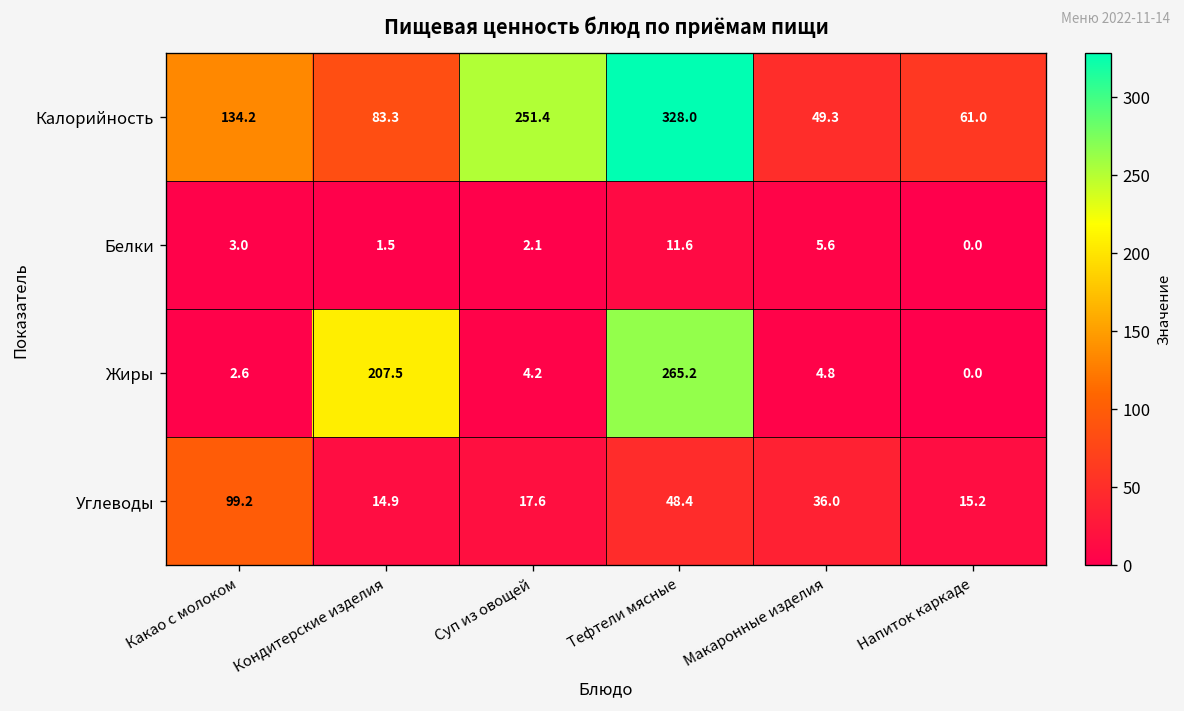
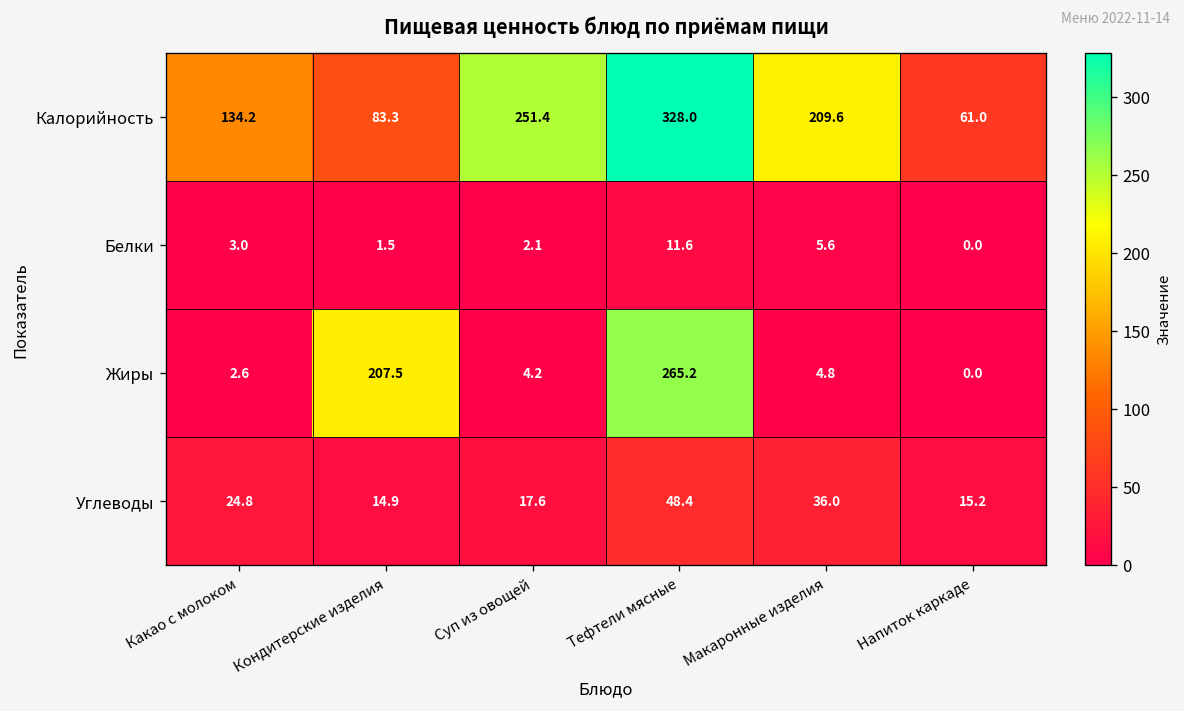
Калорийность, Макаронные изделия: 49.3 -> 209.6
Углеводы, Какао с молоком: 99.2 -> 24.8
